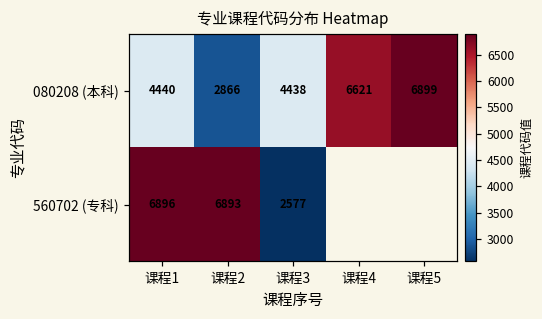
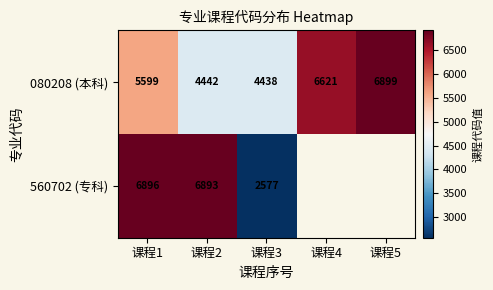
080208 (本科), 课程1: 4440 -> 5599
080208 (本科), 课程2: 2866 -> 4442
